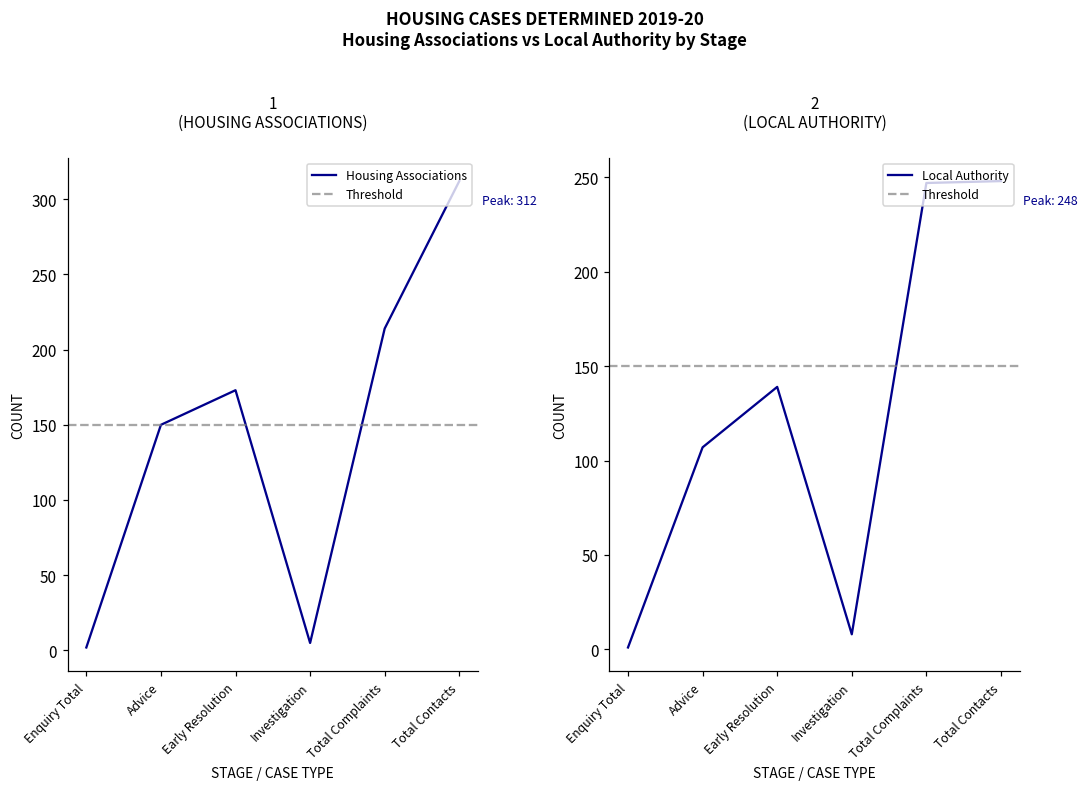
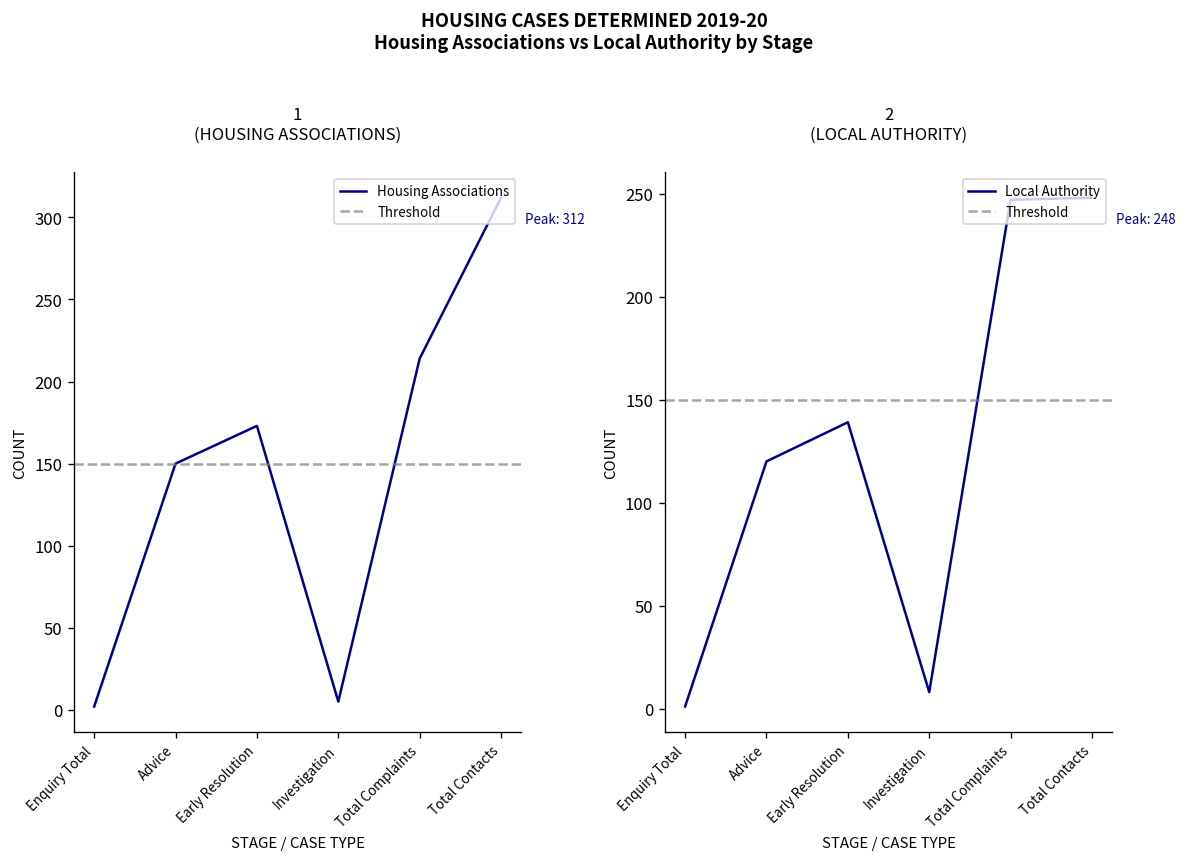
2 (LOCAL AUTHORITY), Advice: 107 -> 120
